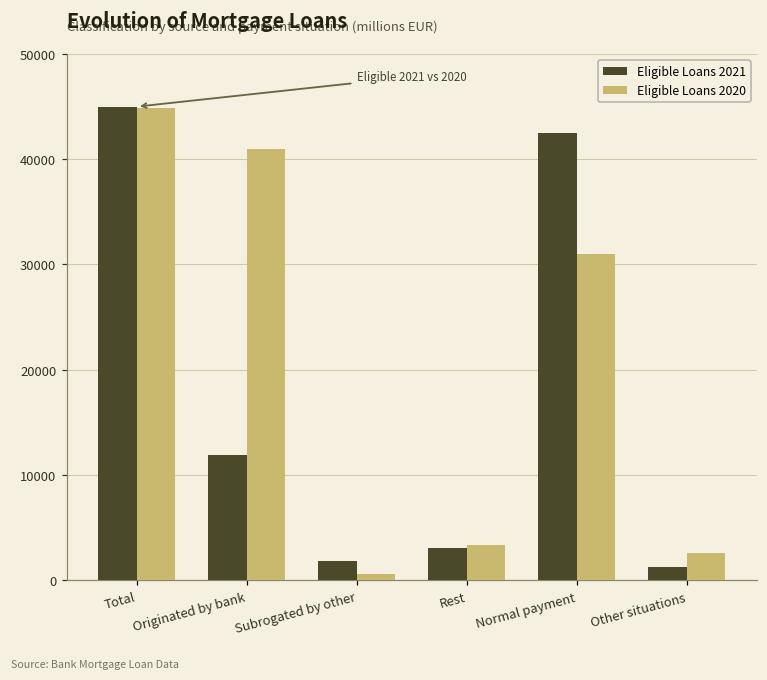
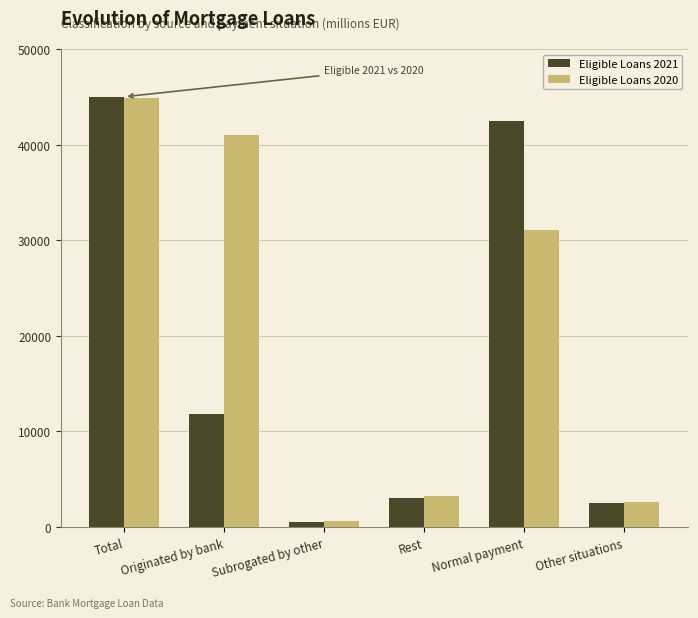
Eligible Loans 2021, Subrogated by other: 2000 -> 1000
Eligible Loans 2021, Other situations: 1000 -> 3000
